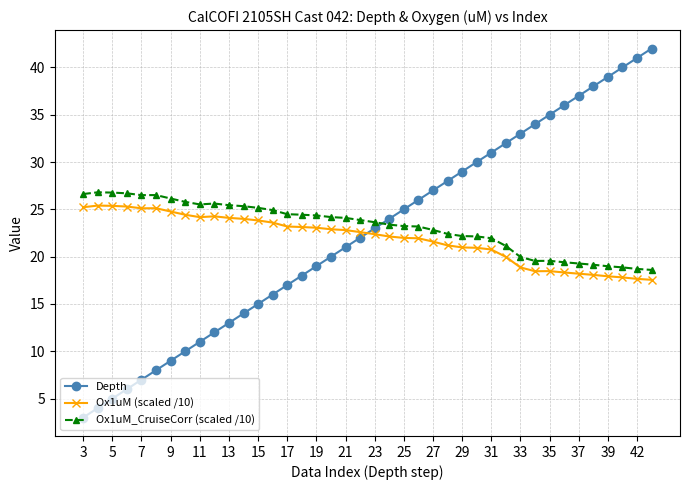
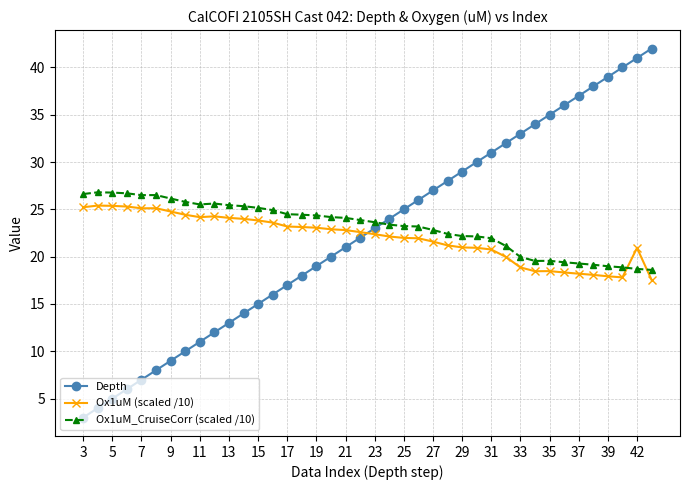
Ox1uM (scaled /10), 42: 18 -> 21
